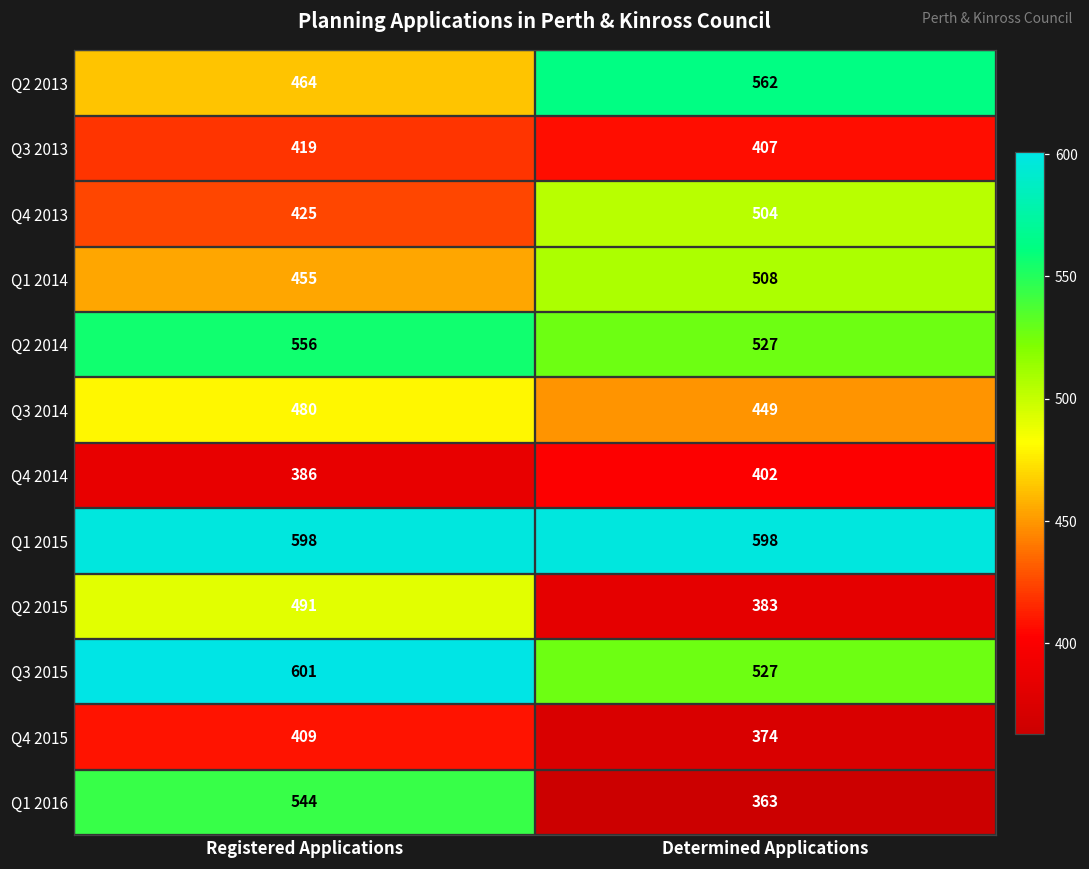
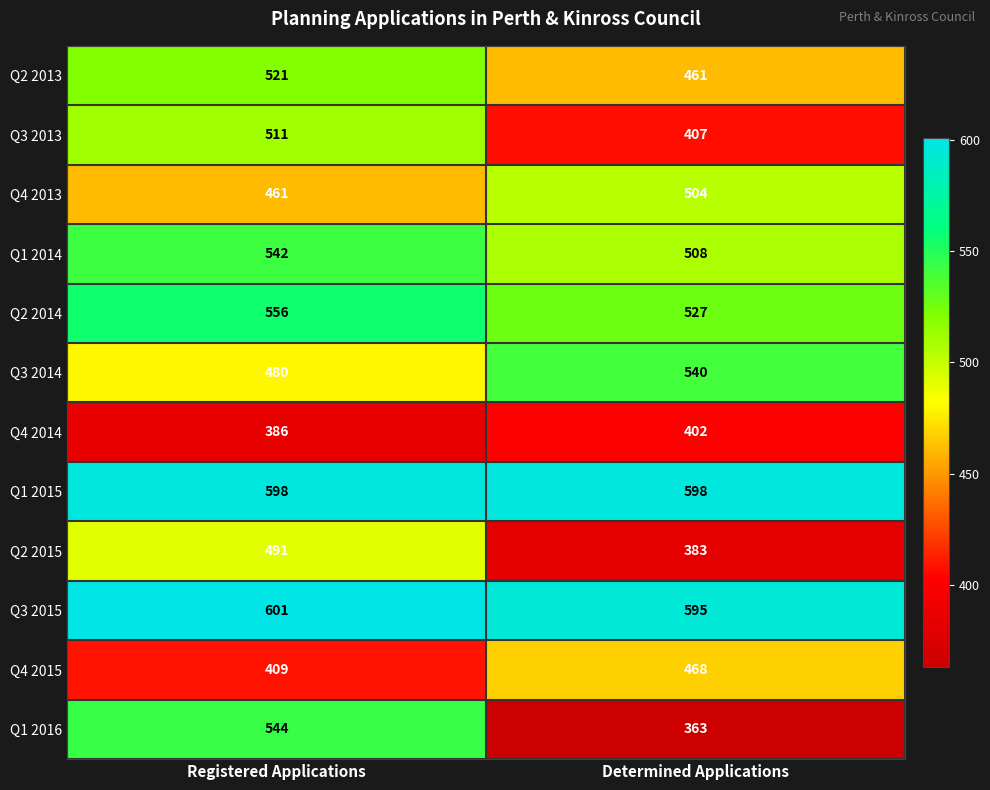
Q2 2013, Registered Applications: 464 -> 521
Q2 2013, Determined Applications: 562 -> 461
Q3 2013, Registered Applications: 419 -> 511
Q4 2013, Registered Applications: 425 -> 461
Q1 2014, Registered Applications: 455 -> 542
Q3 2014, Determined Applications: 449 -> 540
Q3 2015, Determined Applications: 527 -> 595
Q4 2015, Determined Applications: 374 -> 468
